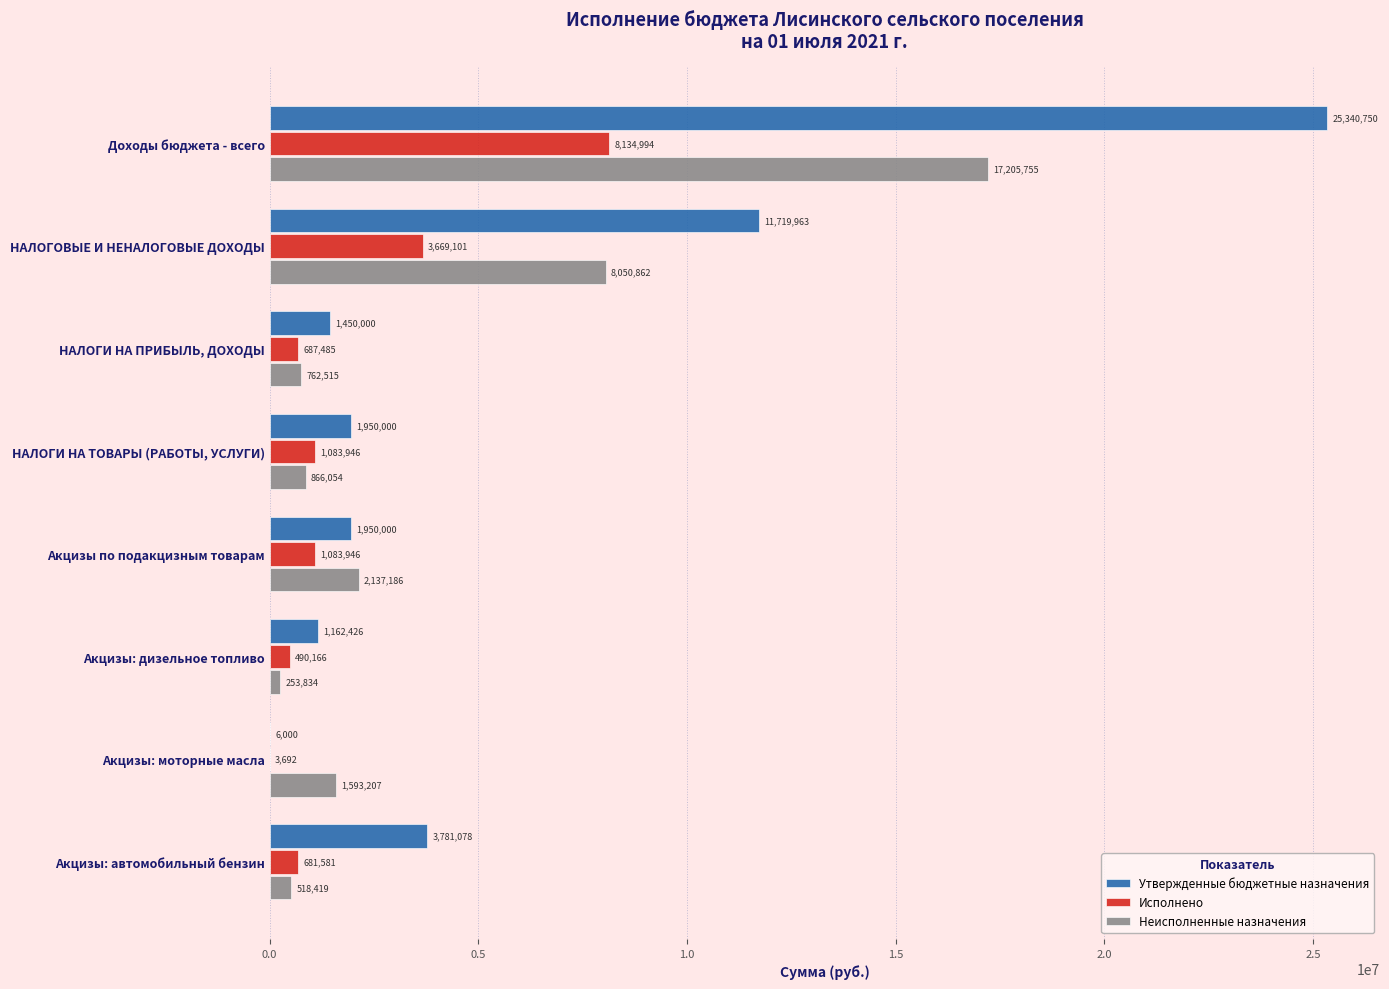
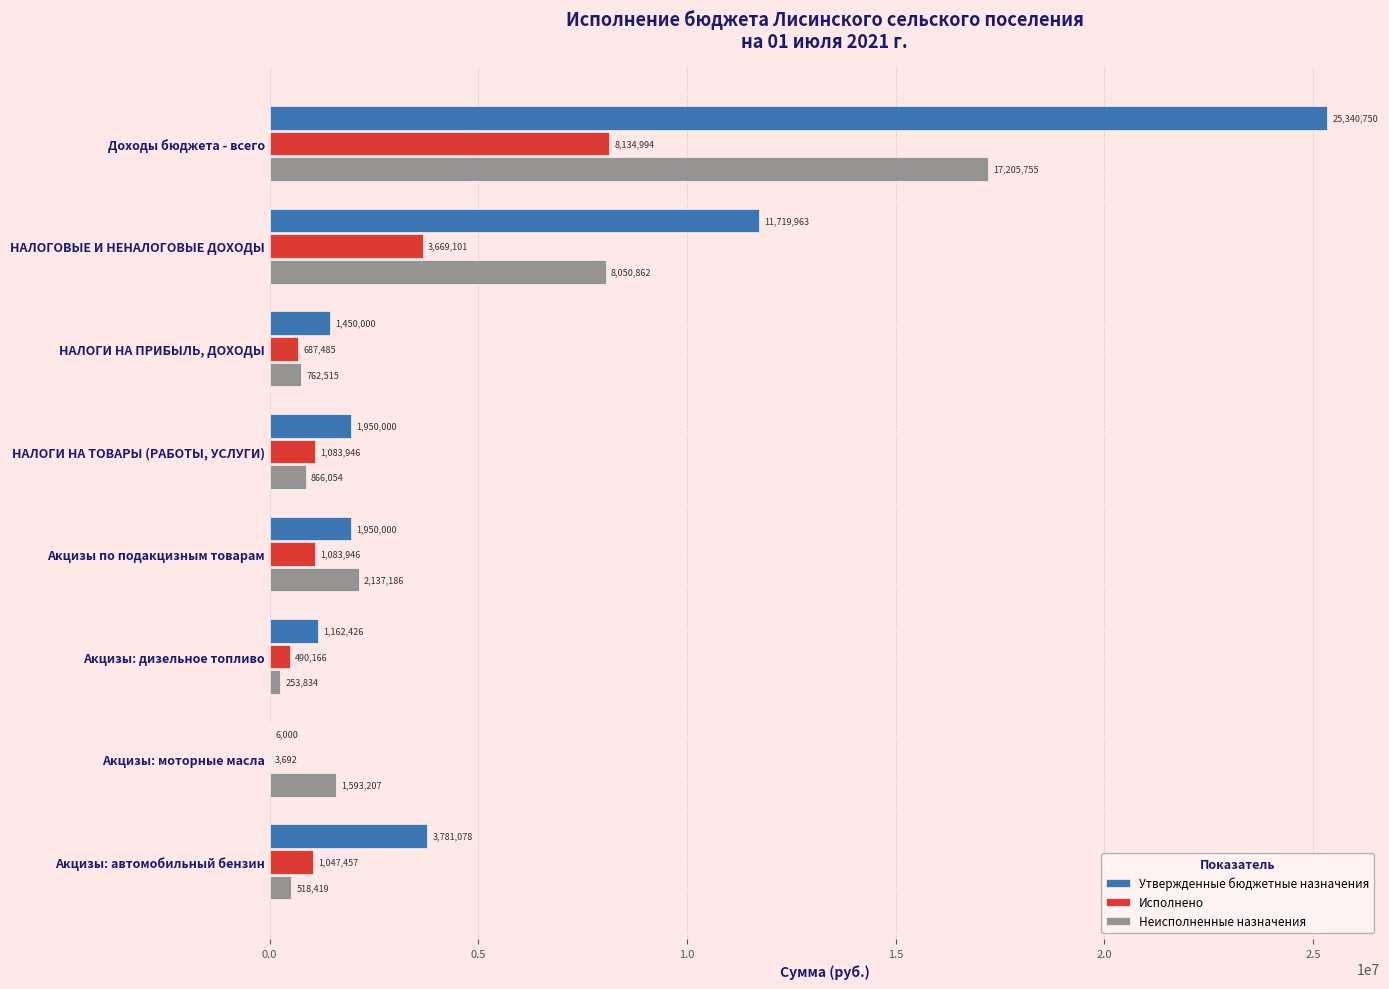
Исполнено, Акцизы: автомобильный бензин: 681,581 -> 1,047,457
